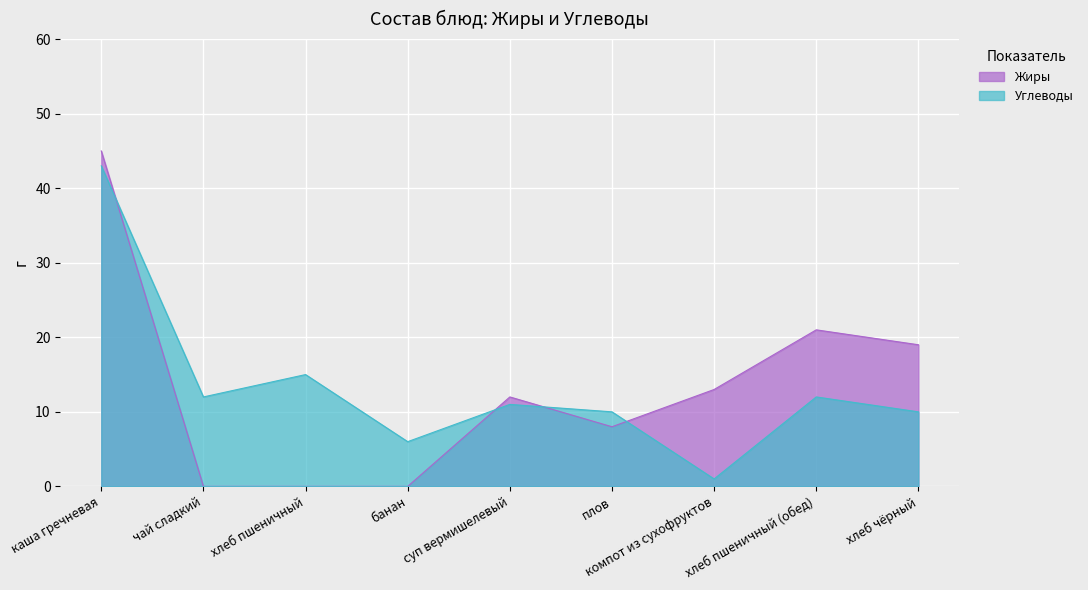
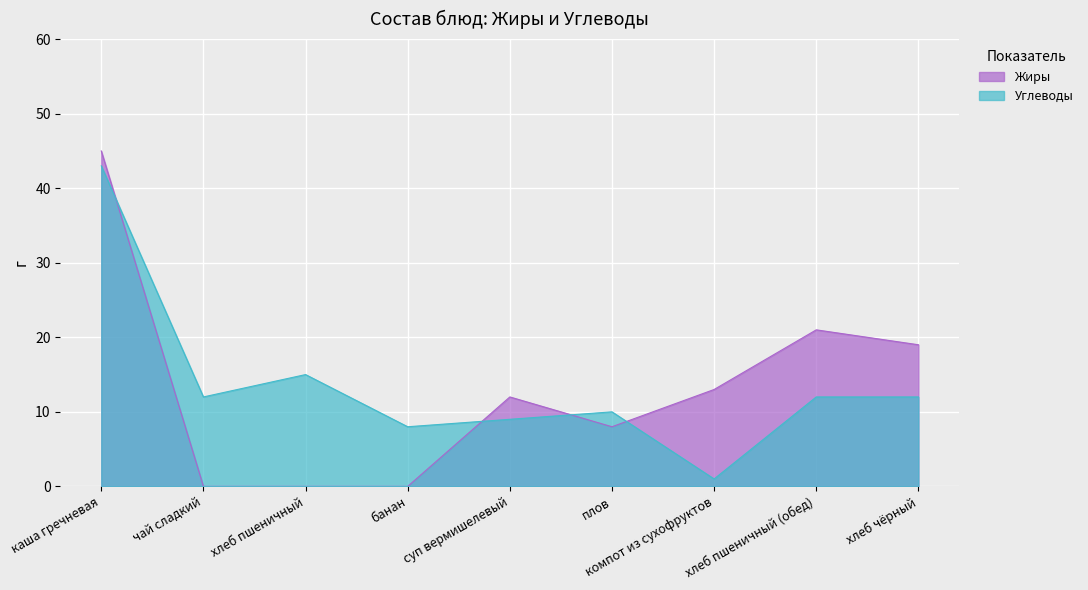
Углеводы, банан: 6 -> 8
Углеводы, суп вермишелевый: 11 -> 9
Углеводы, хлеб чёрный: 10 -> 12
